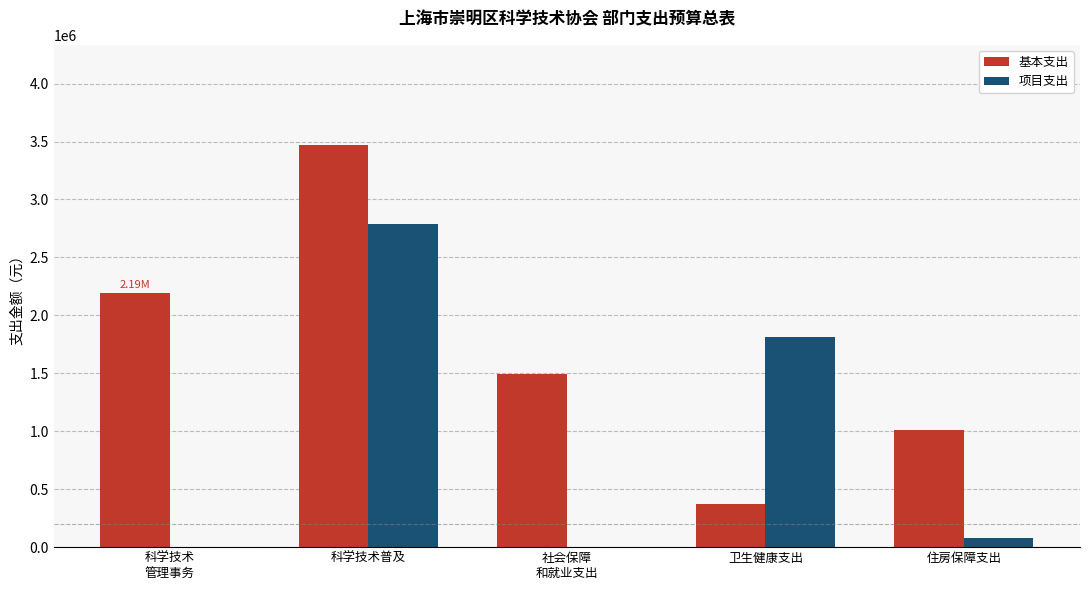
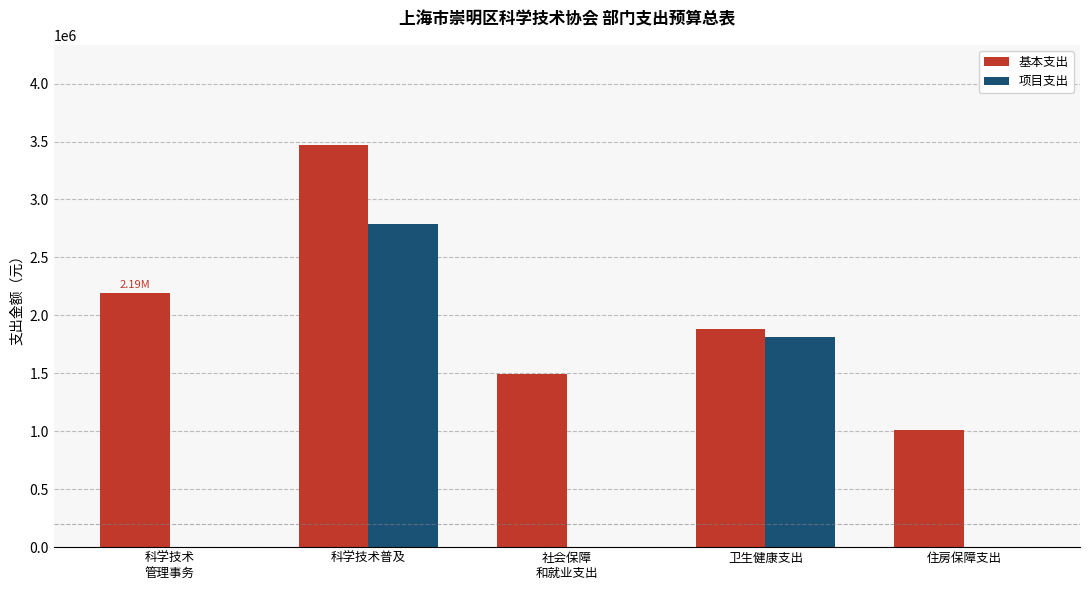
基本支出, 卫生健康支出: 370000 -> 1880000
项目支出, 住房保障支出: 80000 -> 0
